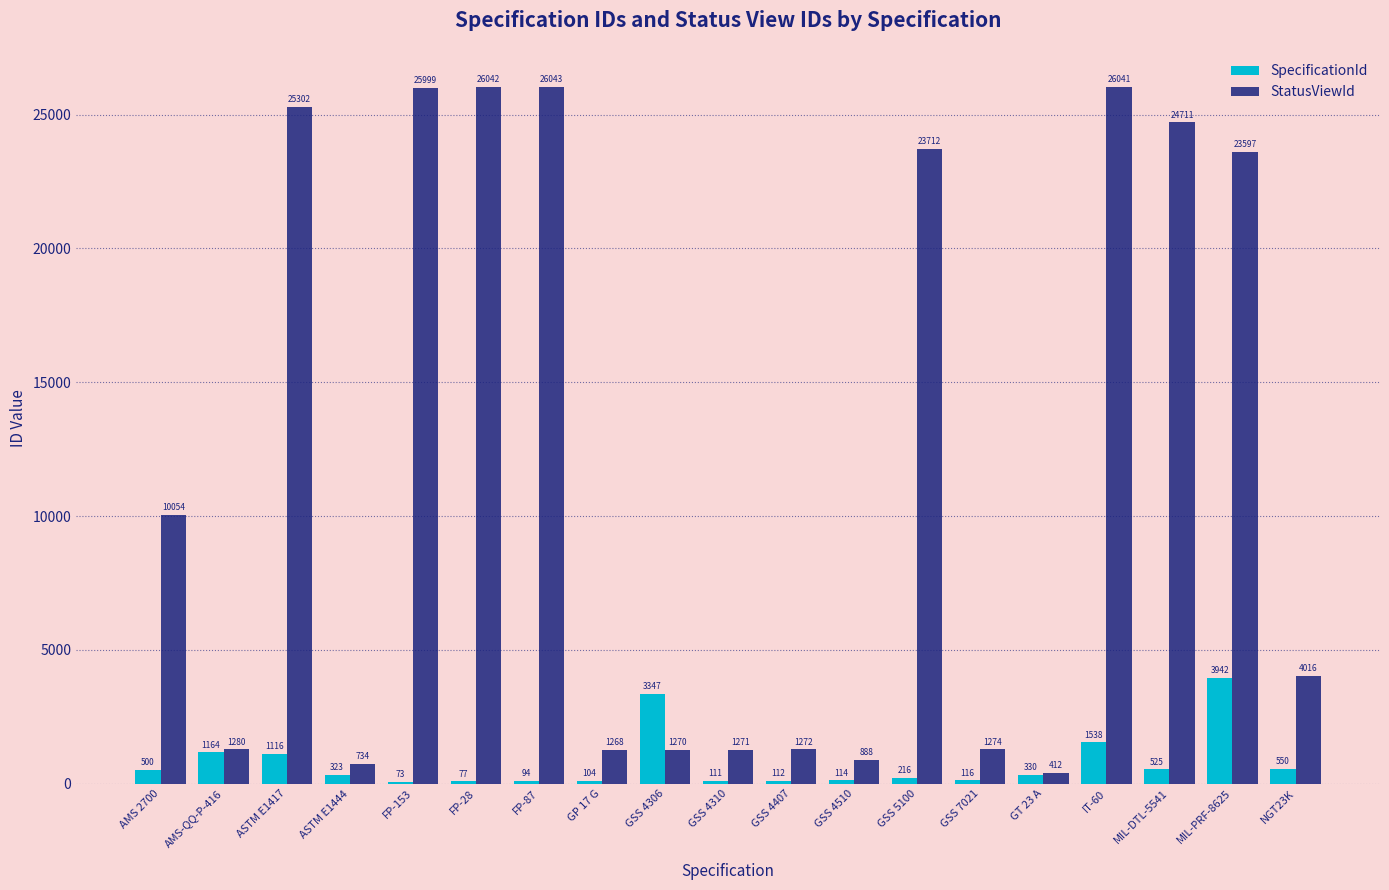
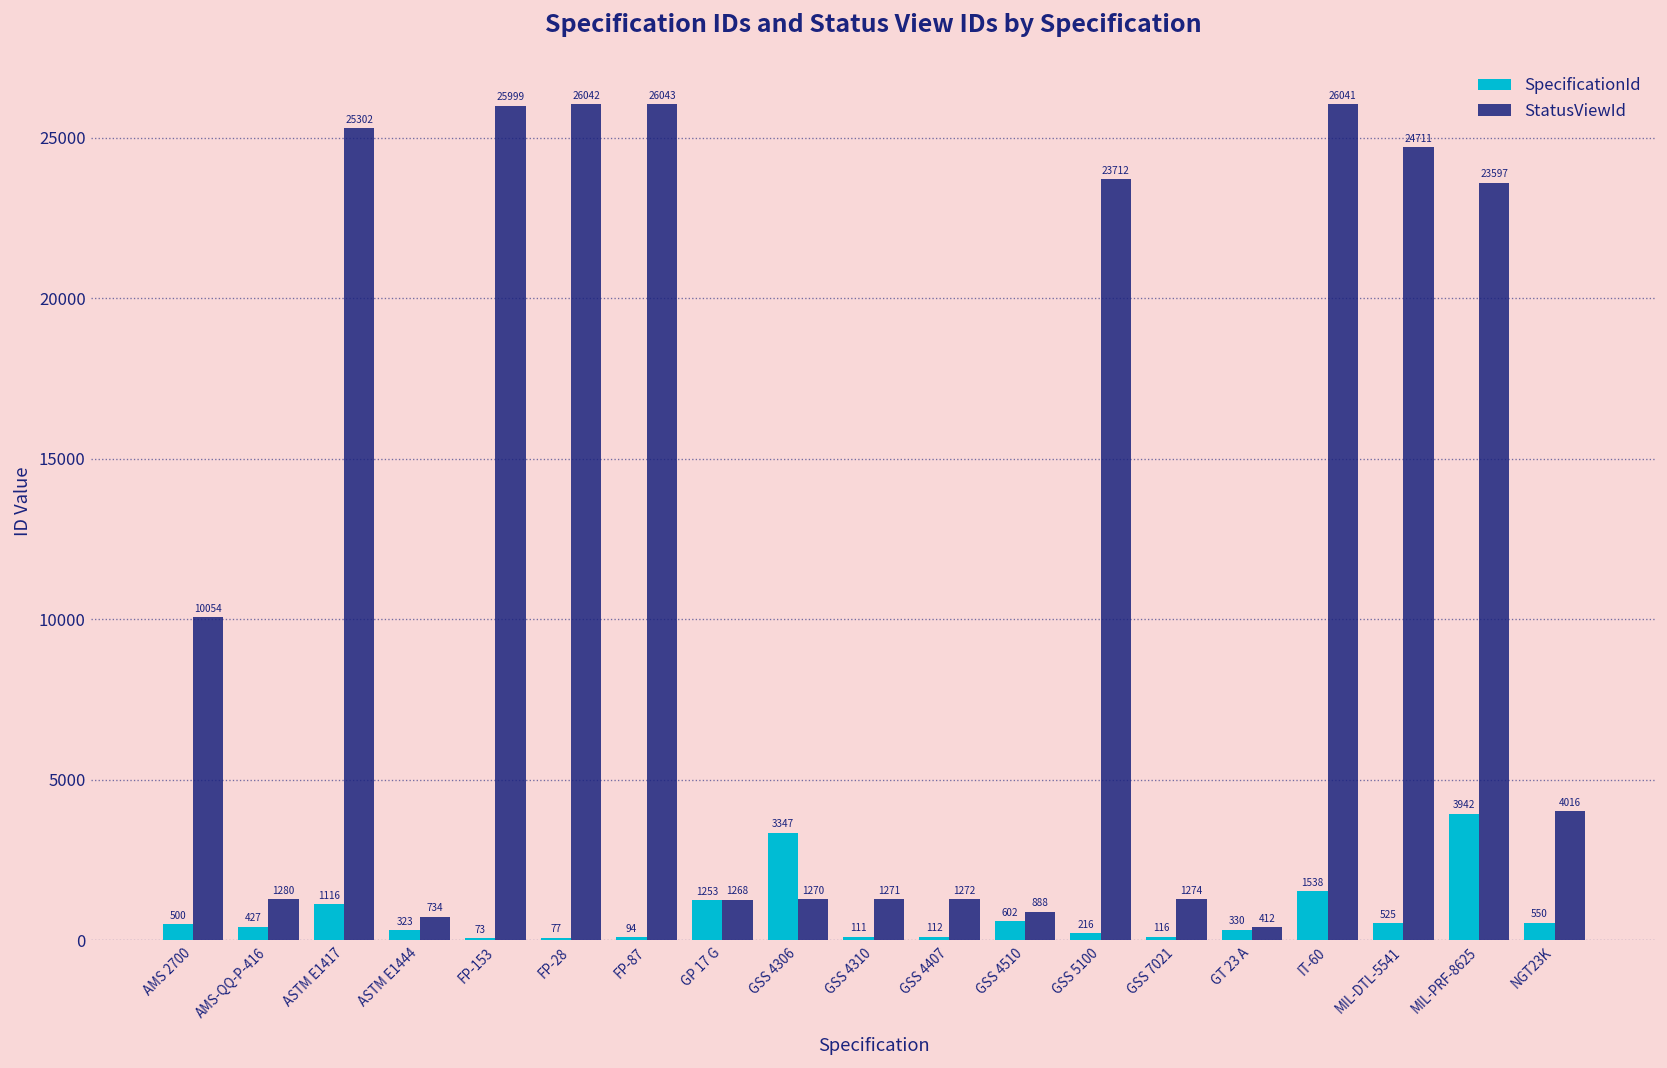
SpecificationId, AMS-QQ-P-416: 1164 -> 427
SpecificationId, GP 17 G: 104 -> 1253
SpecificationId, GSS 4510: 114 -> 602
